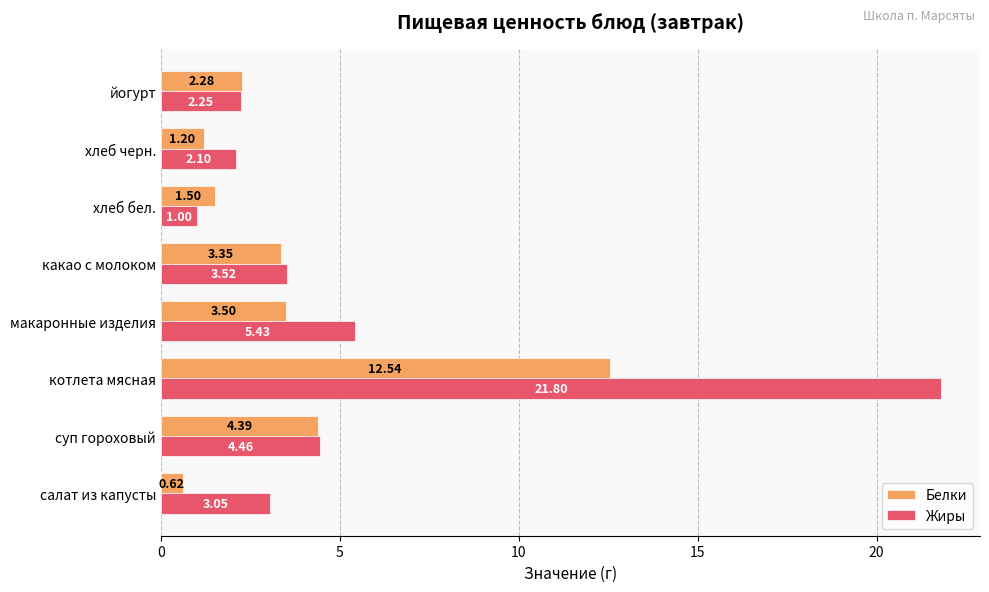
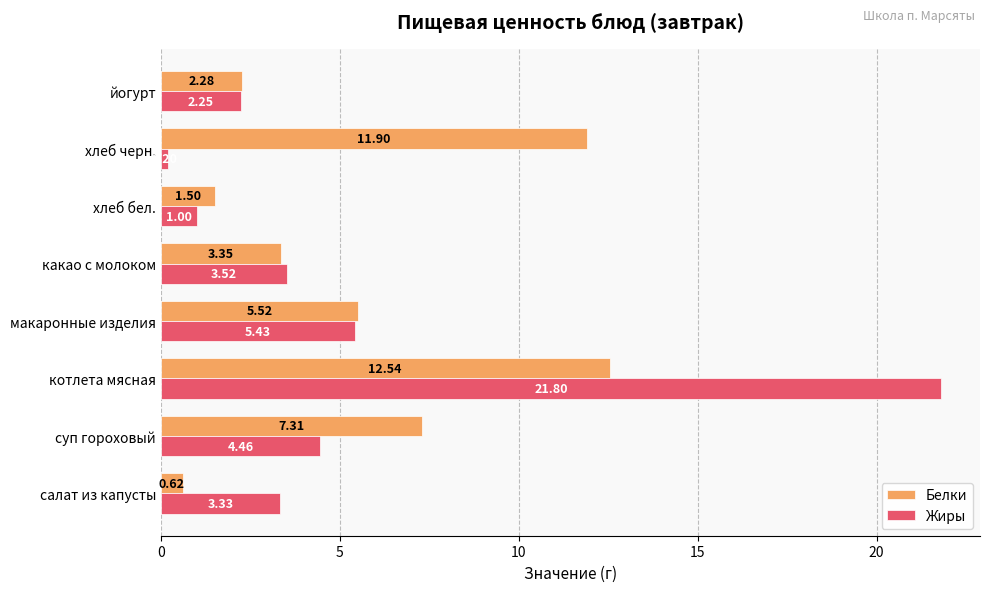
Белки, хлеб черн.: 1.20 -> 11.90
Жиры, хлеб черн.: 2.1 -> 0.2
Белки, макаронные изделия: 3.50 -> 5.52
Белки, суп гороховый: 4.39 -> 7.31
Жиры, салат из капусты: 3.05 -> 3.33
